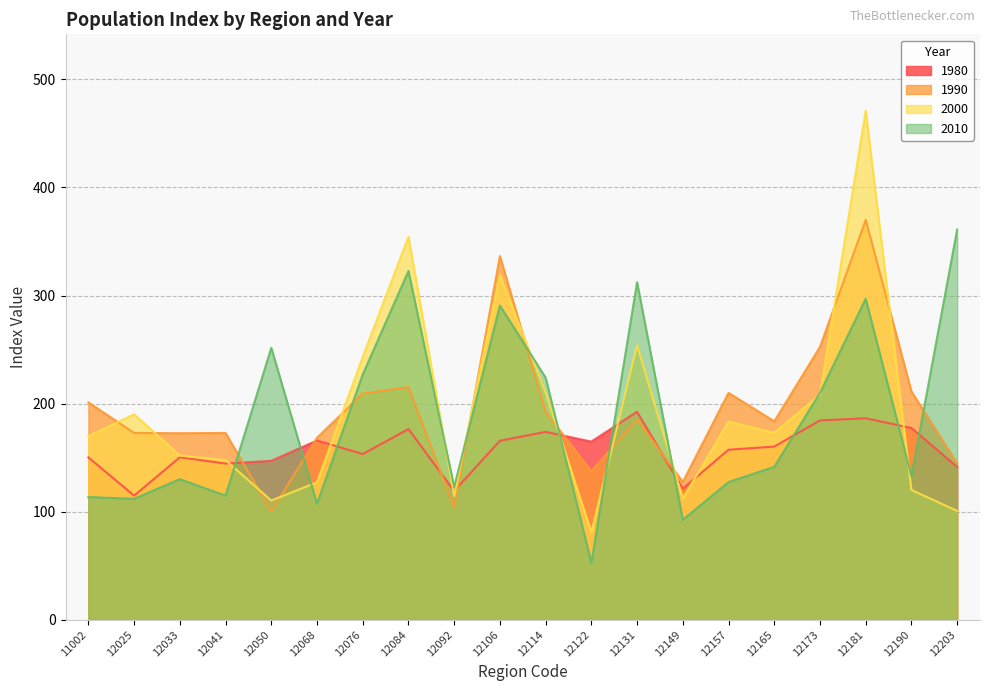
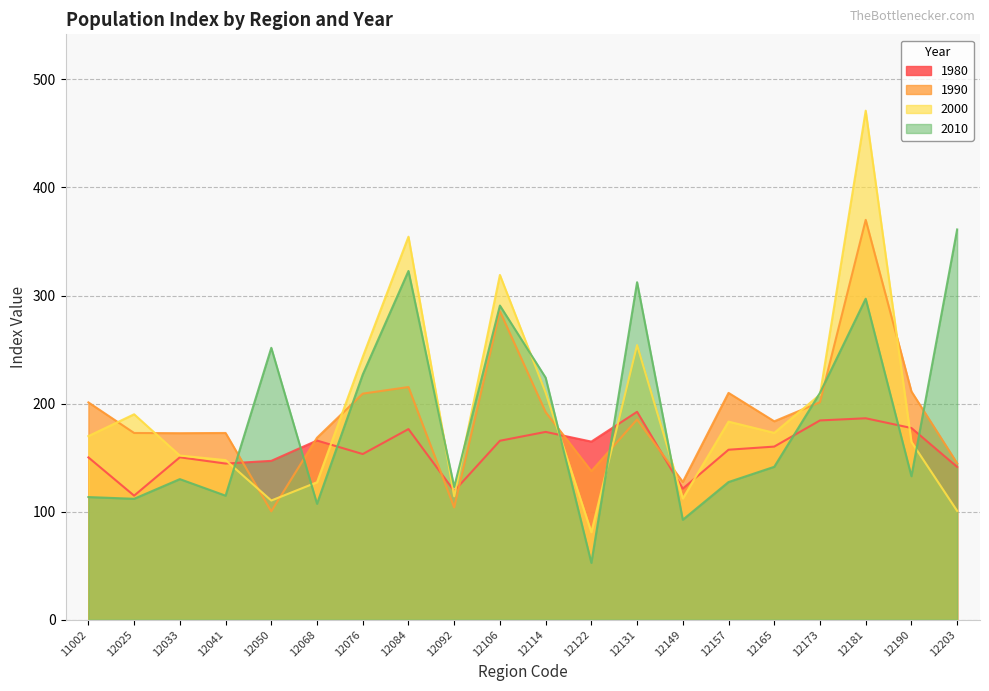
1990, 12106: 337 -> 285
1990, 12173: 252 -> 201
2000, 12190: 120 -> 165
